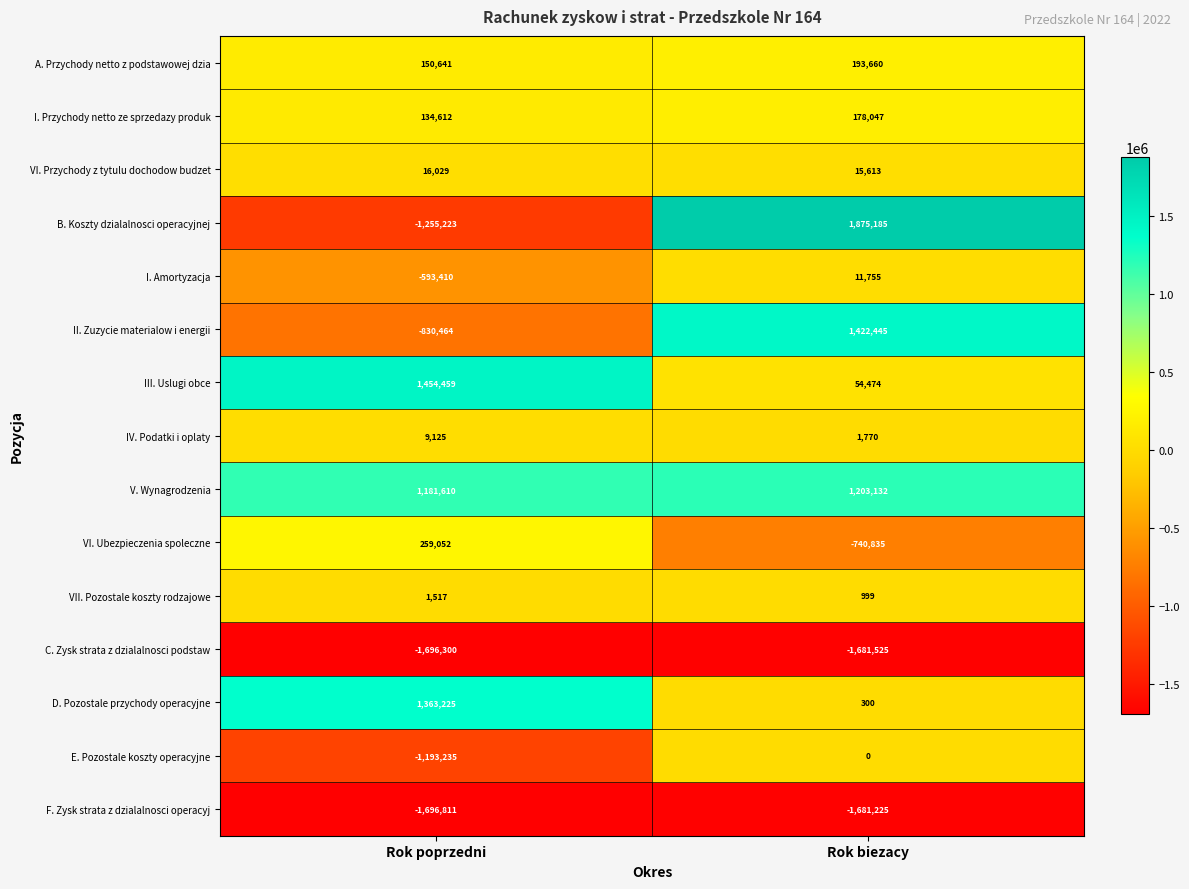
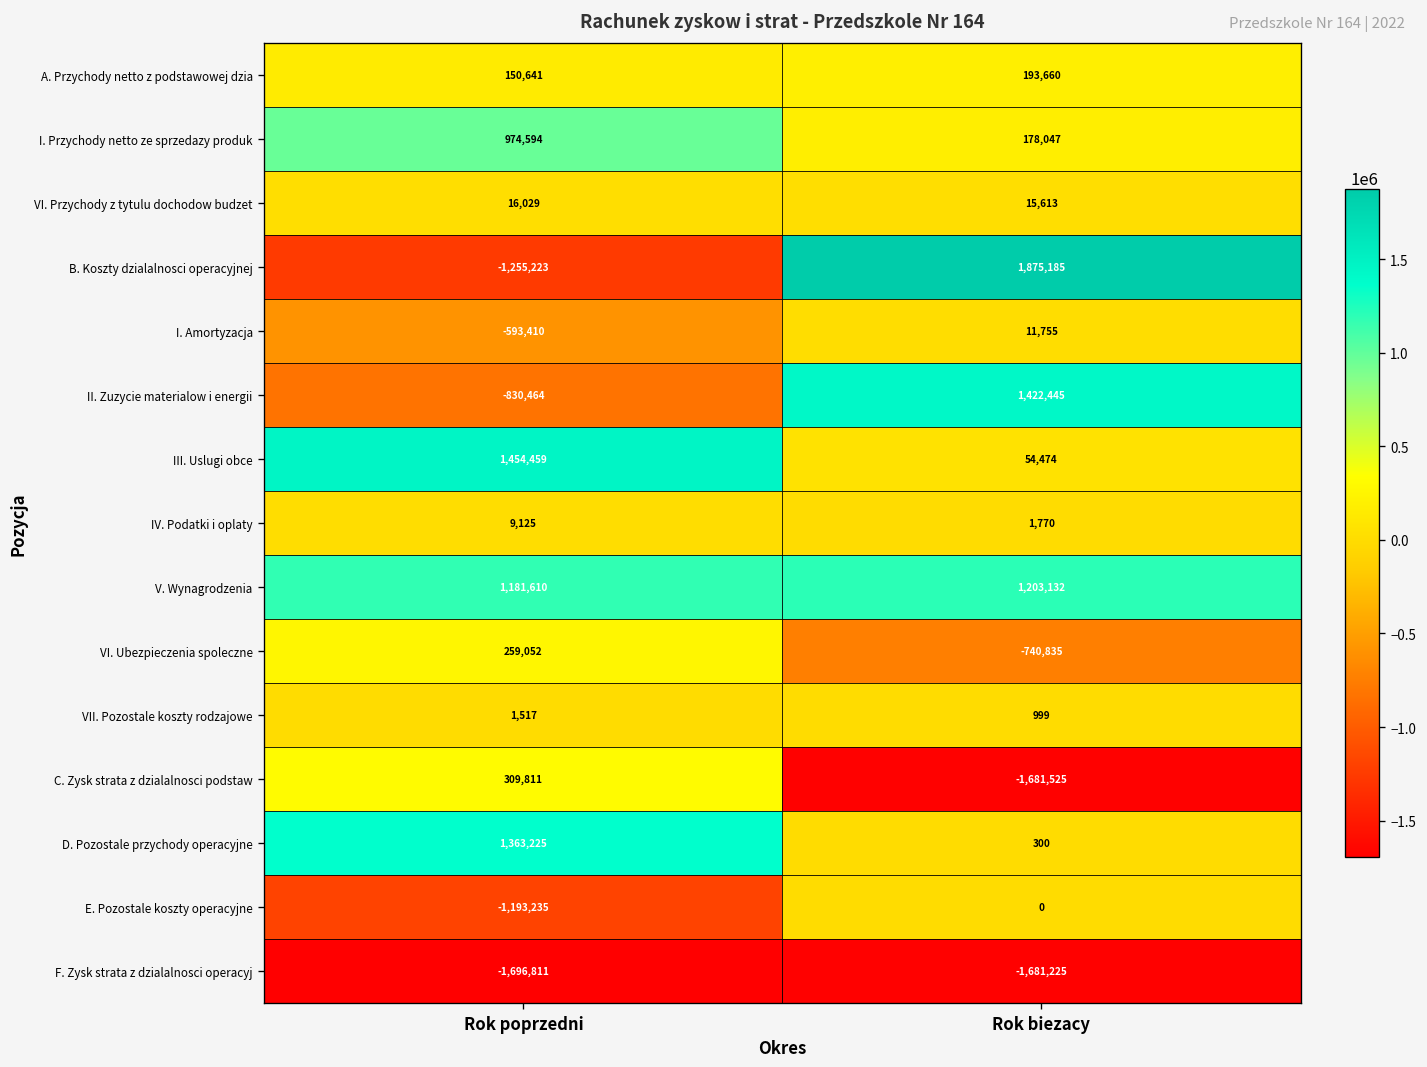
I. Przychody netto ze sprzedazy produk, Rok poprzedni: 134,612 -> 974,594
C. Zysk strata z dzialalnosci podstaw, Rok poprzedni: -1,696,300 -> 309,811
